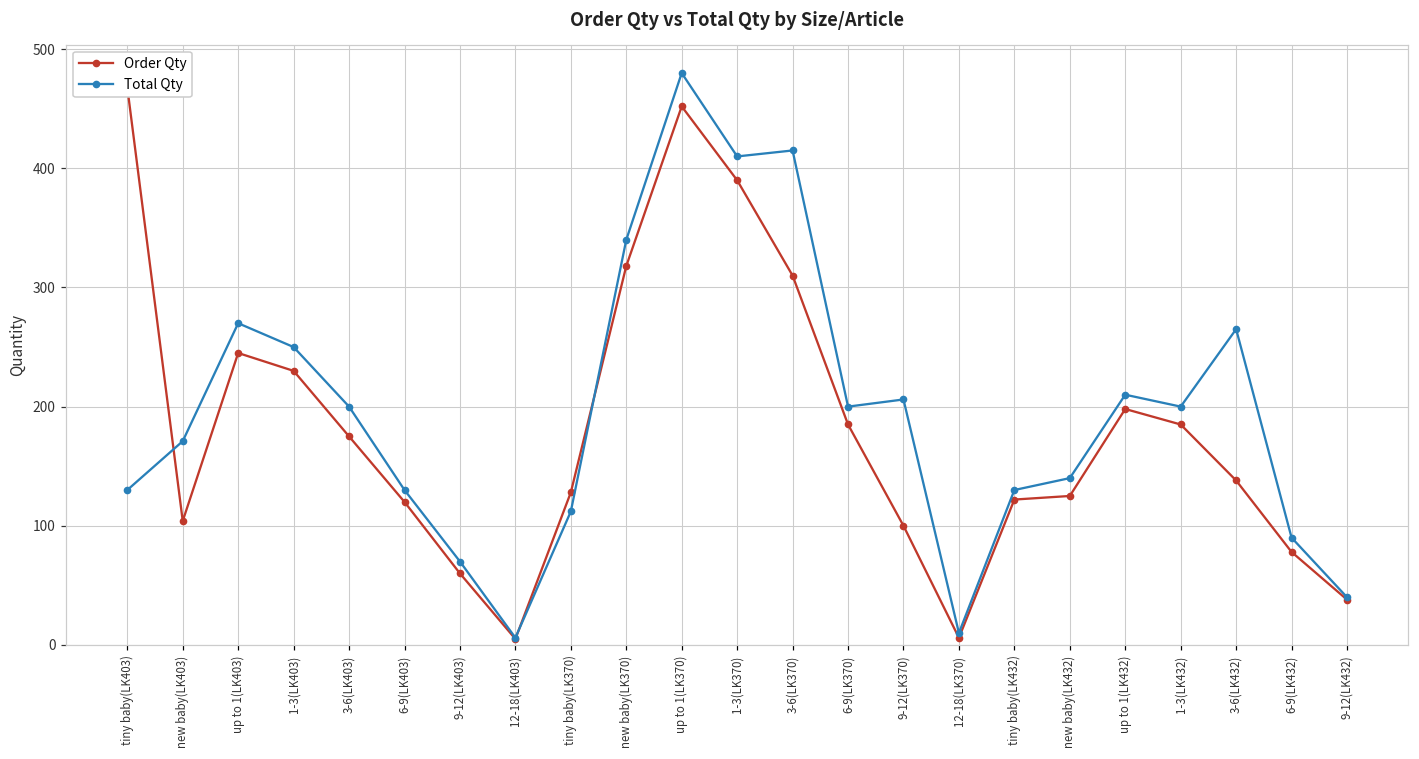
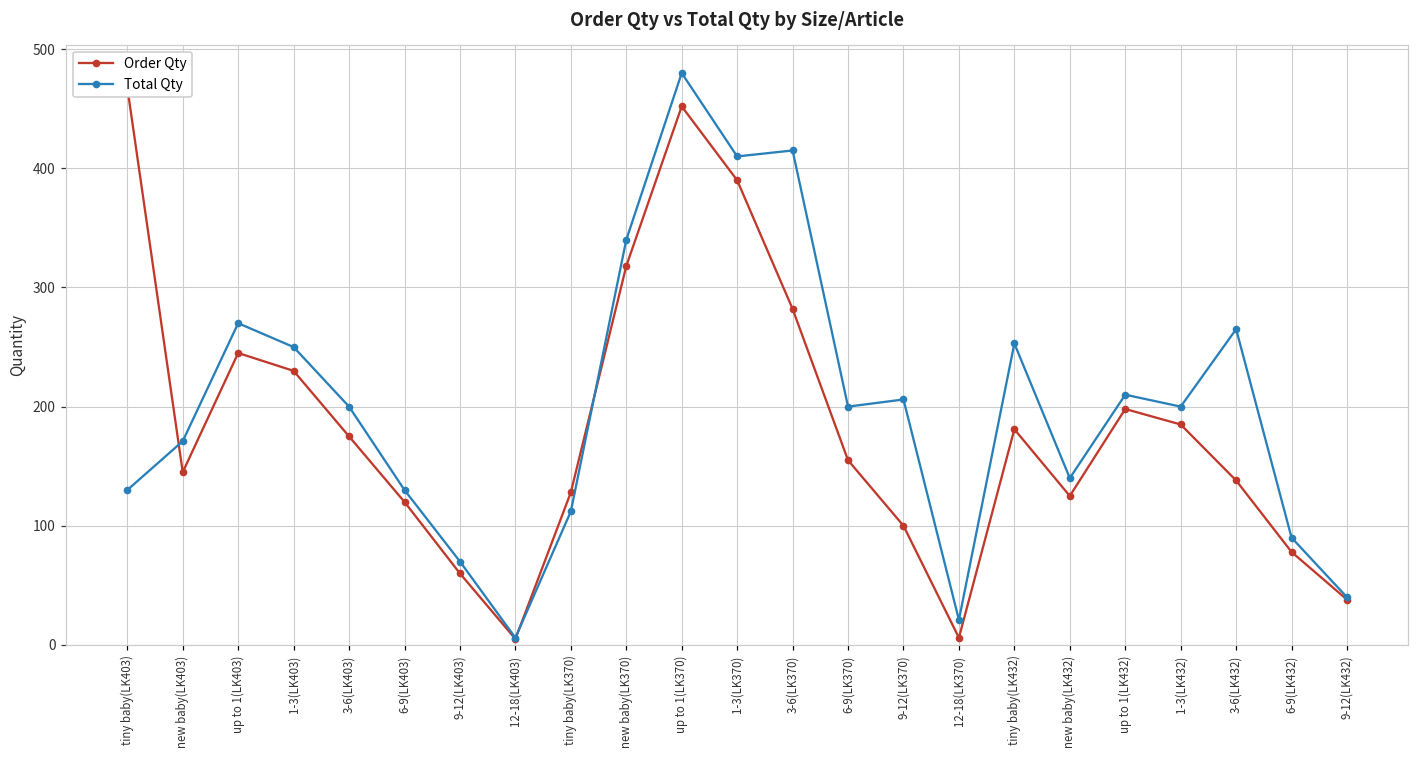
Order Qty, new baby(LK403): 104 -> 145
Order Qty, 3-6(LK370): 310 -> 282
Order Qty, 6-9(LK370): 185 -> 155
Total Qty, 12-18(LK370): 10 -> 21
Order Qty, tiny baby(LK432): 122 -> 181
Total Qty, tiny baby(LK432): 130 -> 253
